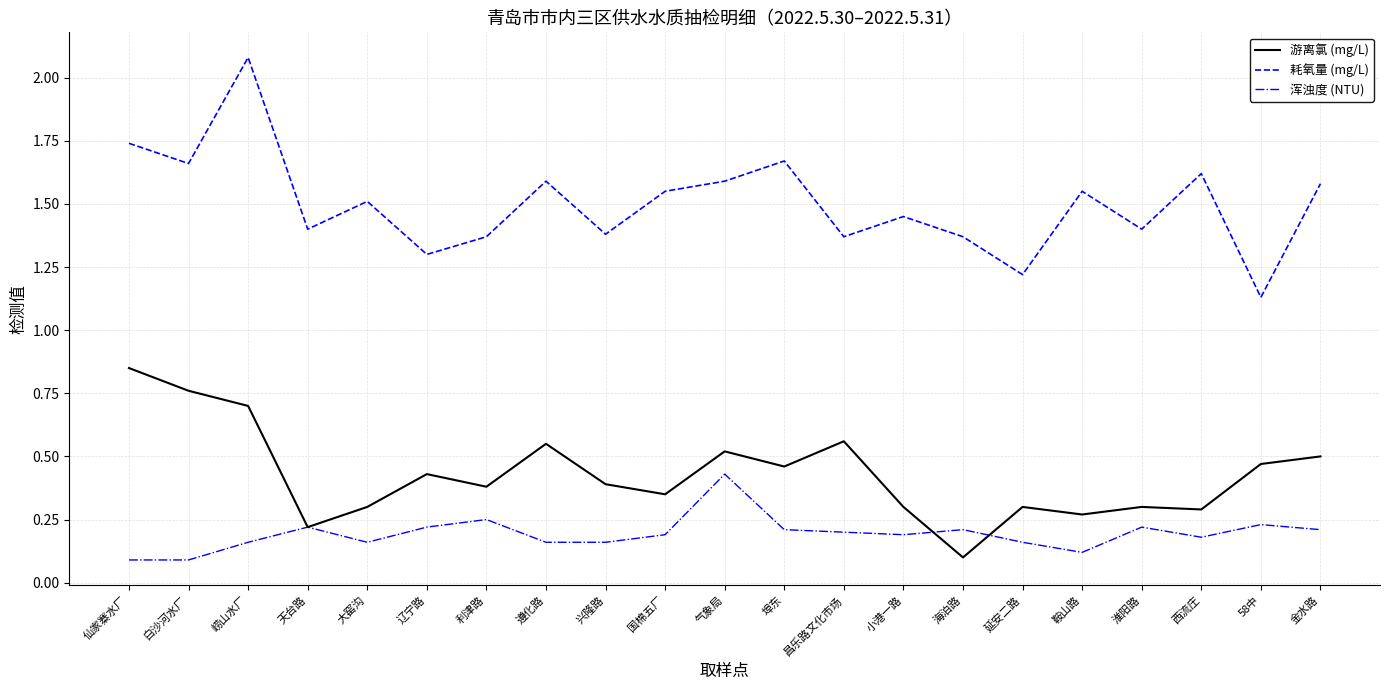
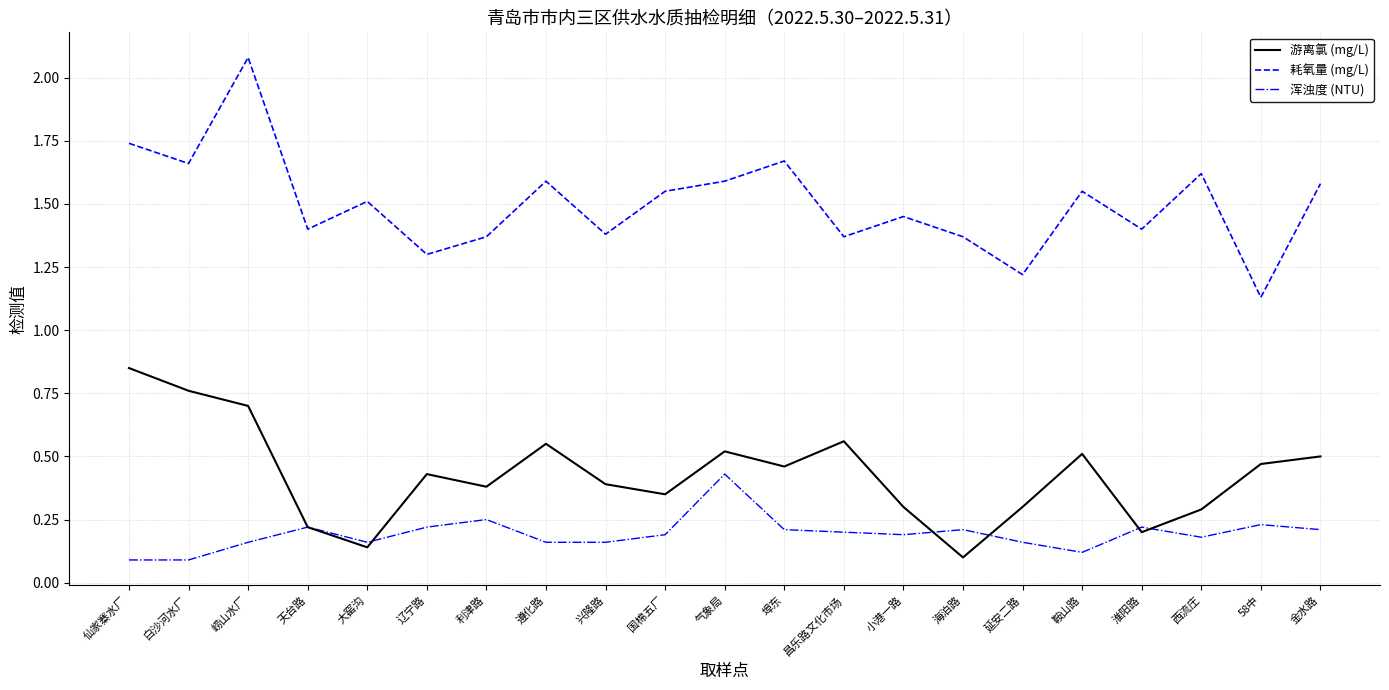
游离氯 (mg/L), 大窑沟: 0.30 -> 0.14
游离氯 (mg/L), 鞍山路: 0.27 -> 0.51
游离氯 (mg/L), 淮阳路: 0.3 -> 0.2
